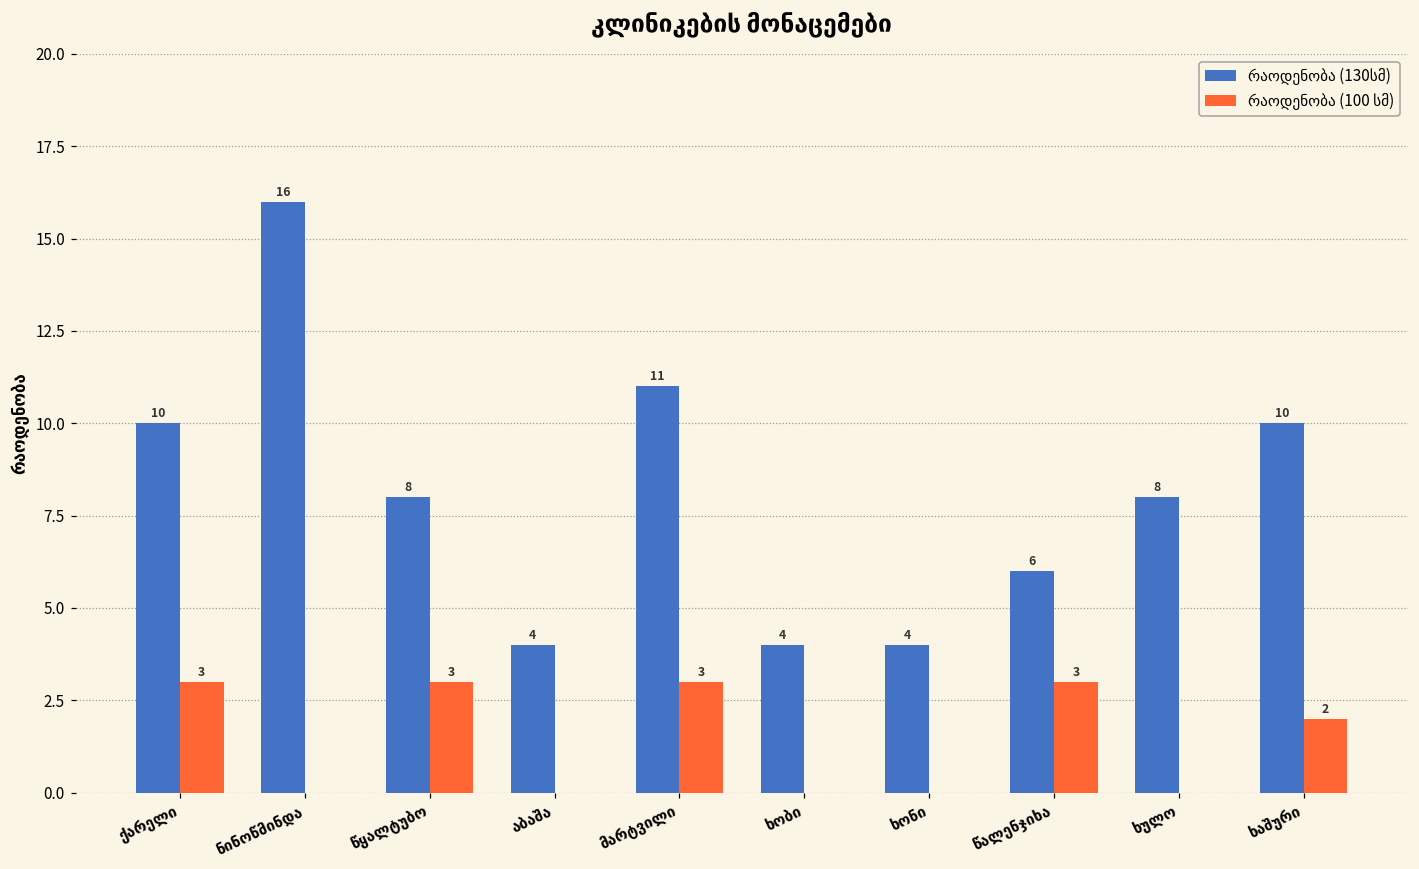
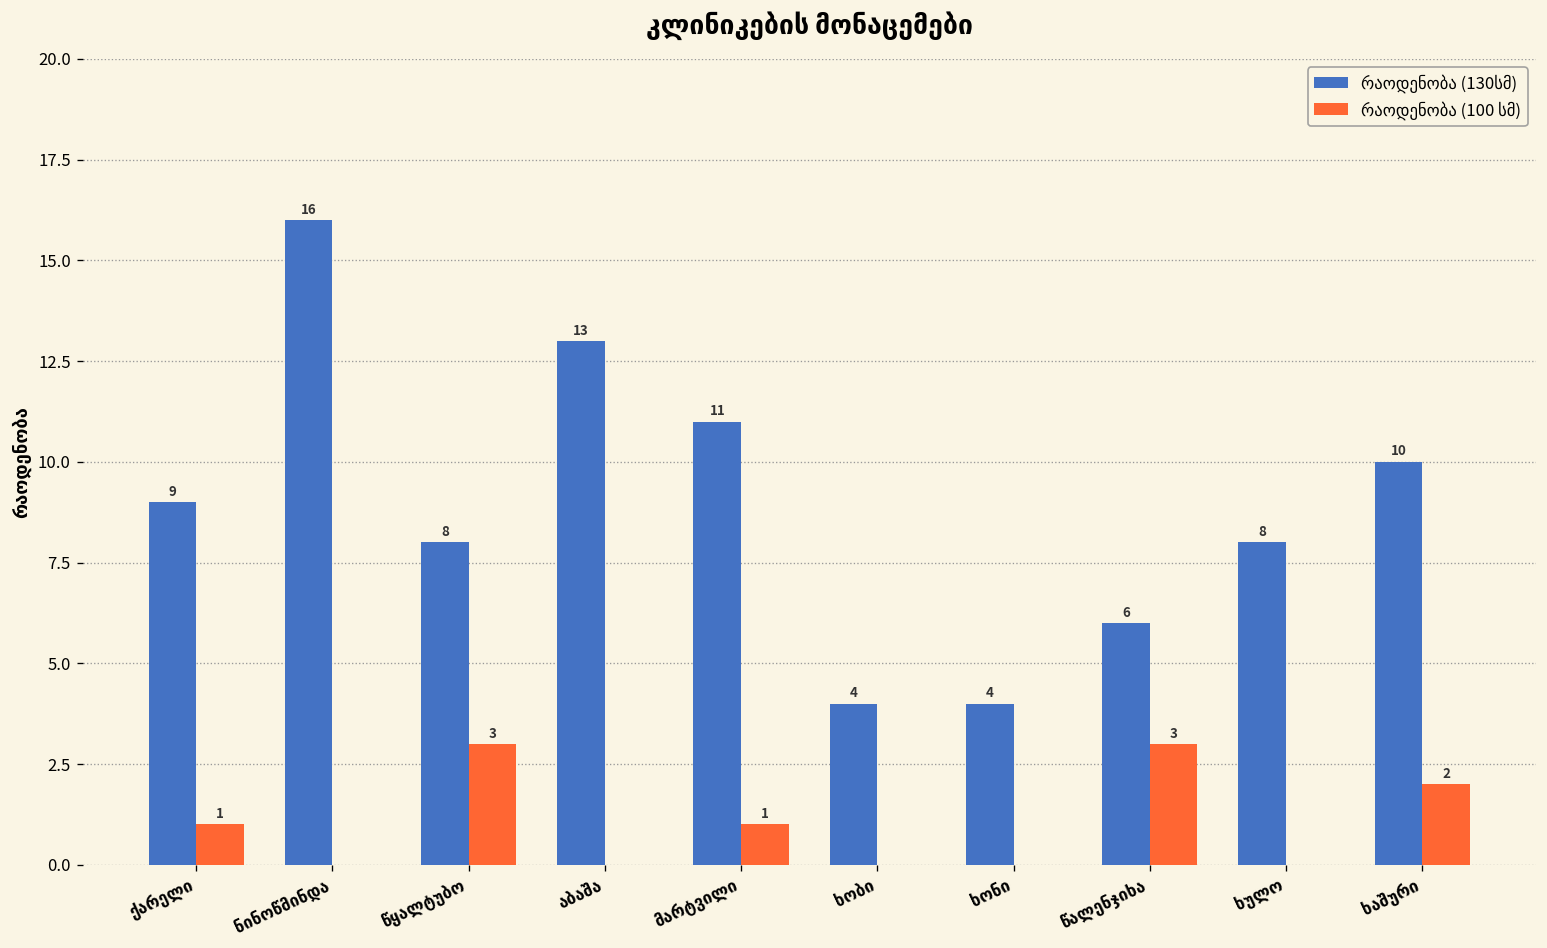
რაოდენობა (130სმ), ქარელი: 10 -> 9
რაოდენობა (100 სმ), ქარელი: 3 -> 1
რაოდენობა (130სმ), აბაშა: 4 -> 13
რაოდენობა (100 სმ), მარტვილი: 3 -> 1
